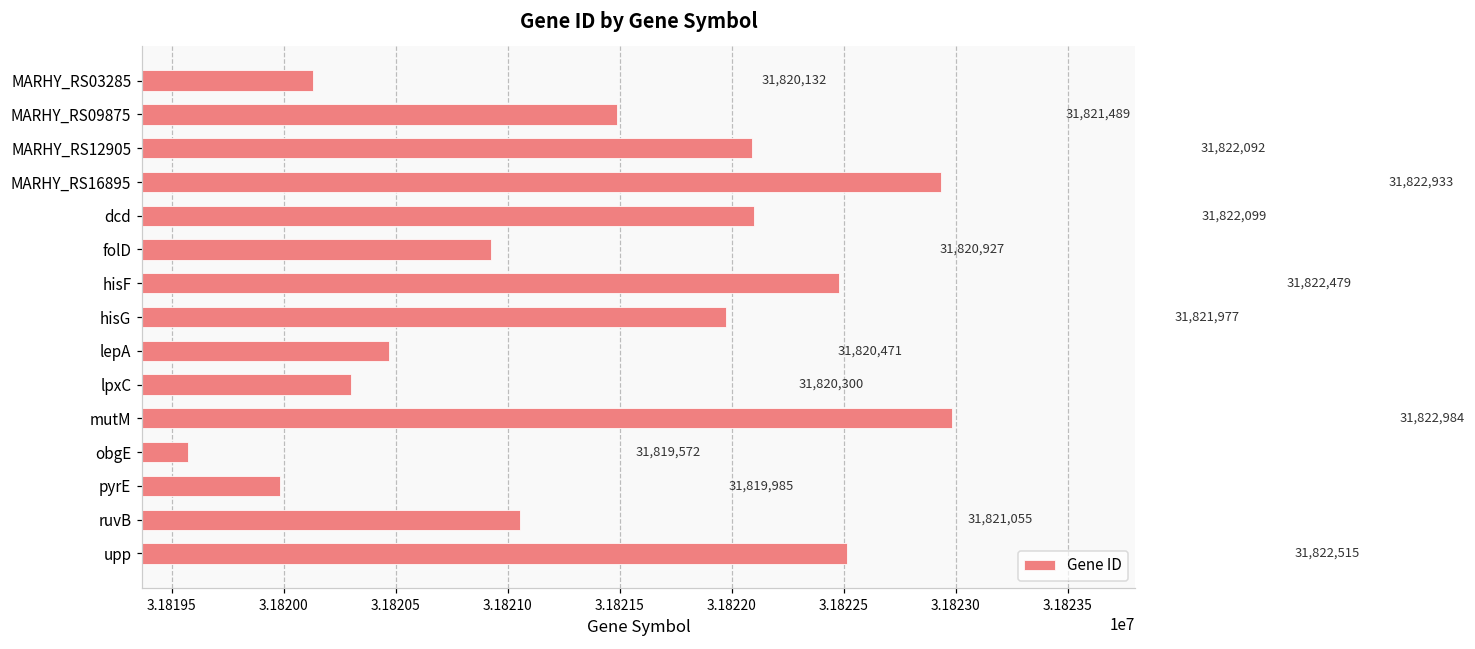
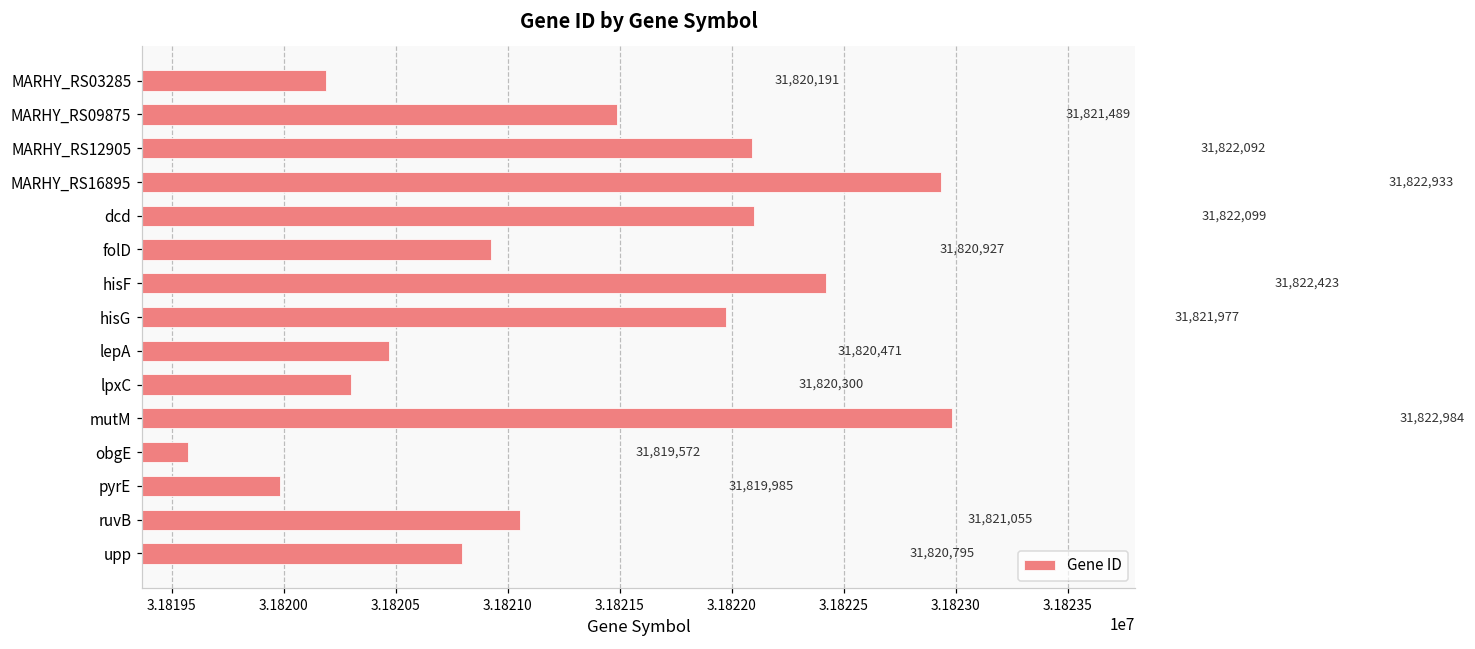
MARHY_RS03285: 31,820,132 -> 31,820,191
hisF: 31,822,479 -> 31,822,423
upp: 31,822,515 -> 31,820,795
